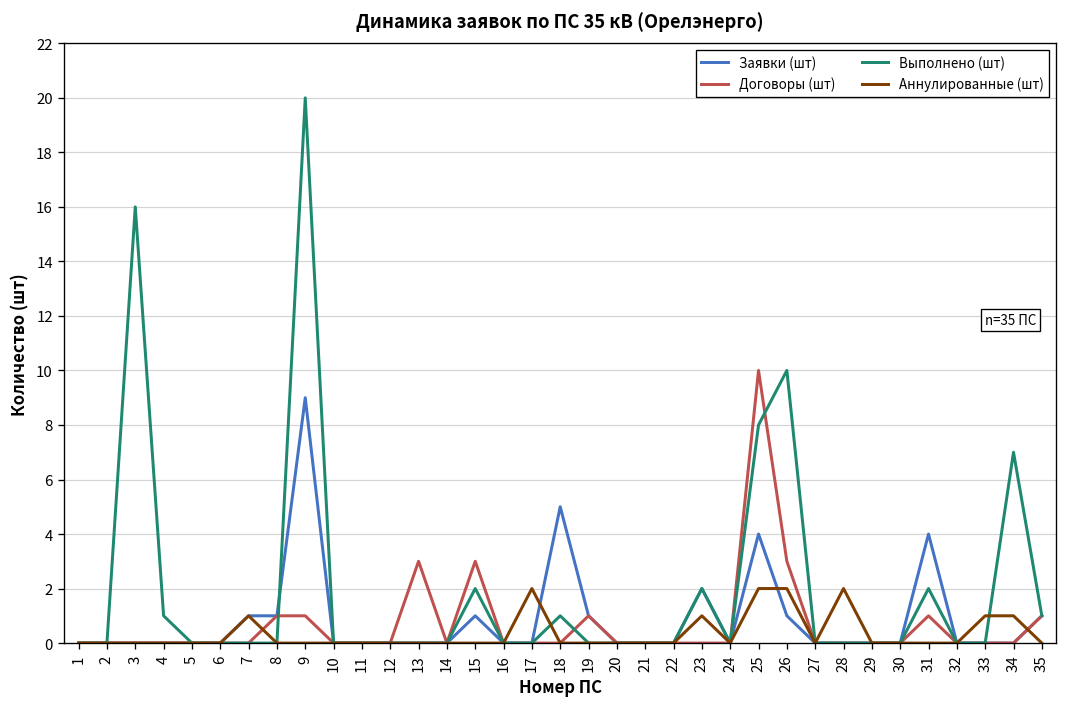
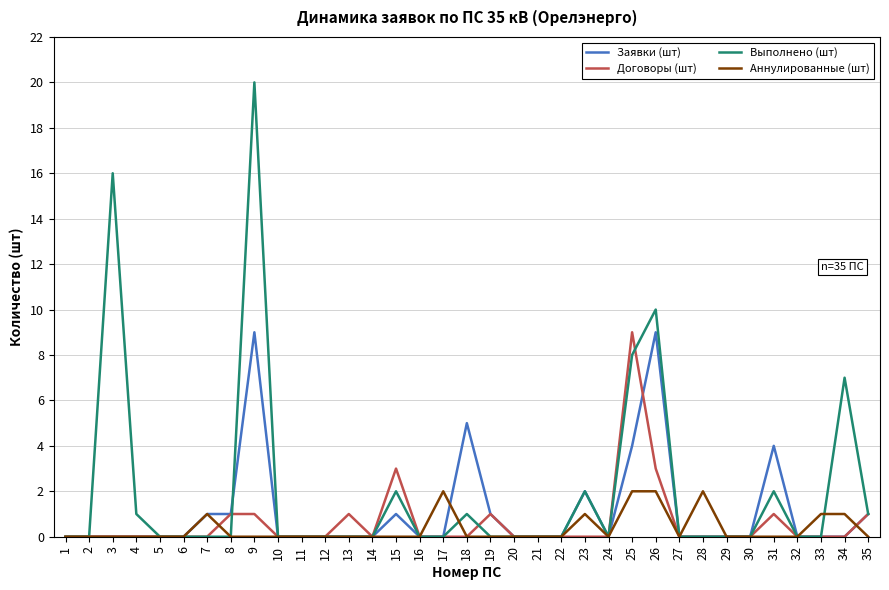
Договоры (шт), 13: 3 -> 1
Договоры (шт), 25: 10 -> 9
Заявки (шт), 26: 1 -> 9
